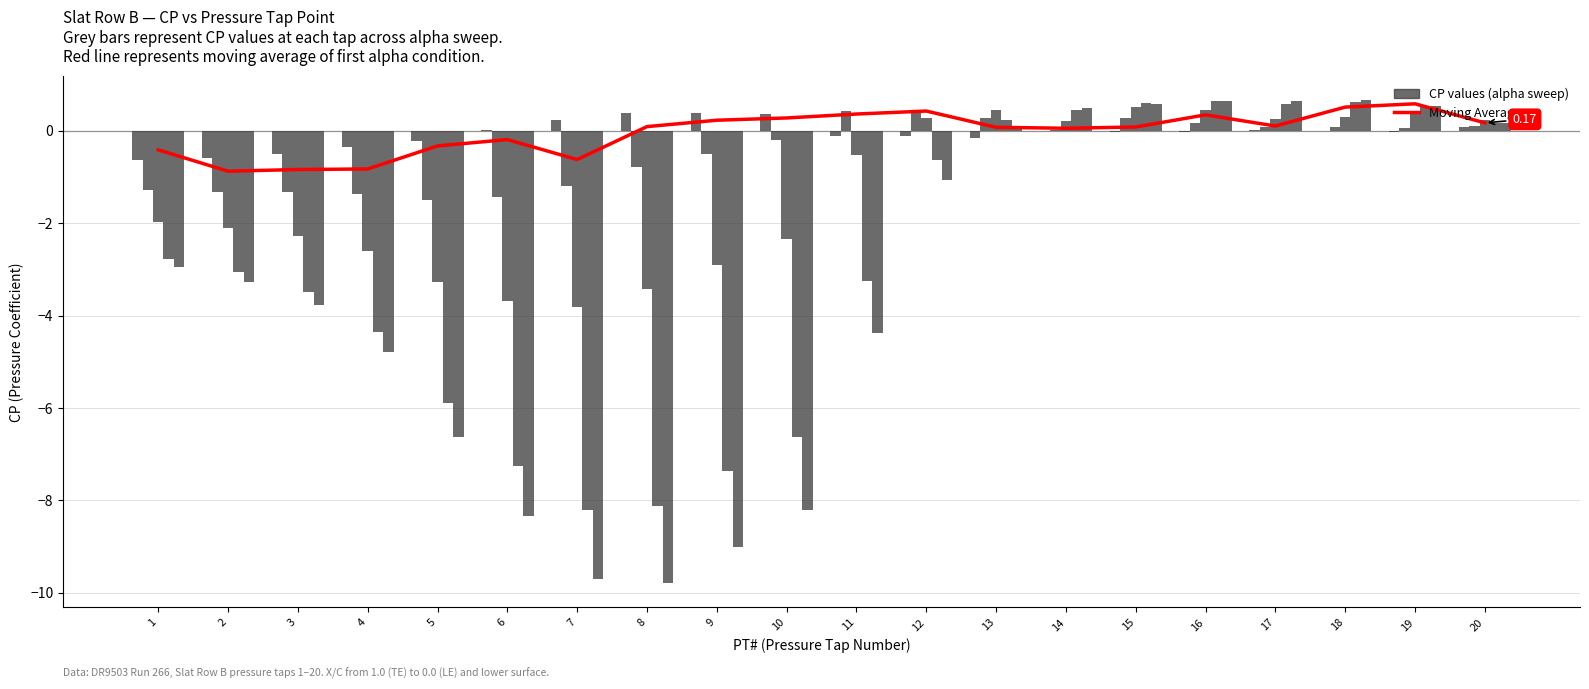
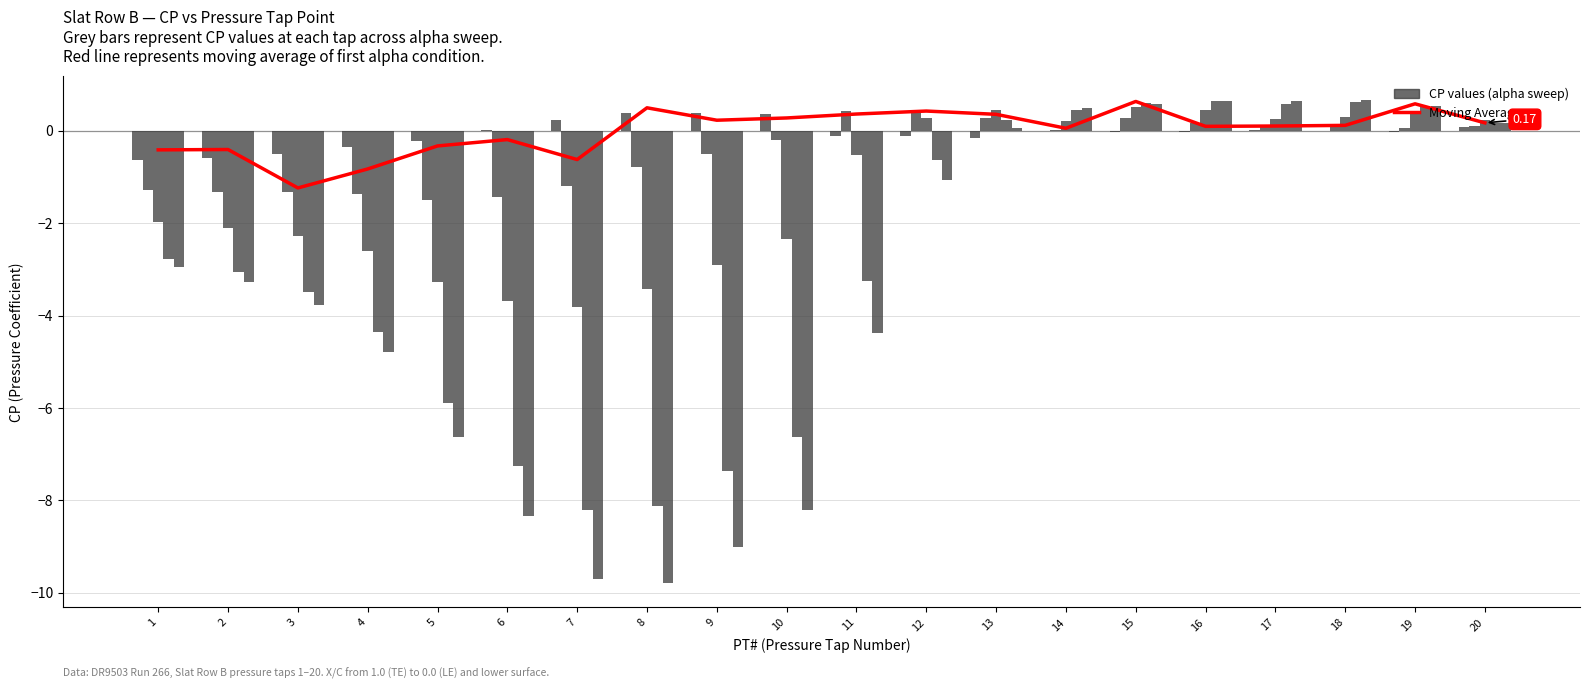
Moving Average, 2: -0.9 -> -0.4
Moving Average, 3: -0.8 -> -1.2
Moving Average, 8: 0.1 -> 0.5
Moving Average, 13: 0.1 -> 0.4
Moving Average, 15: 0.1 -> 0.6
Moving Average, 16: 0.3 -> 0.1
Moving Average, 18: 0.5 -> 0.1
